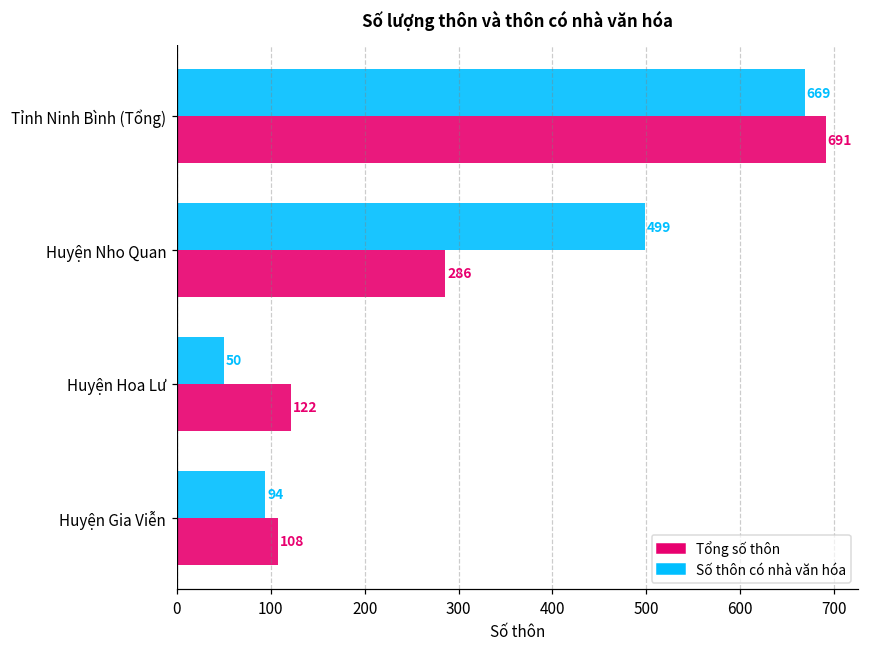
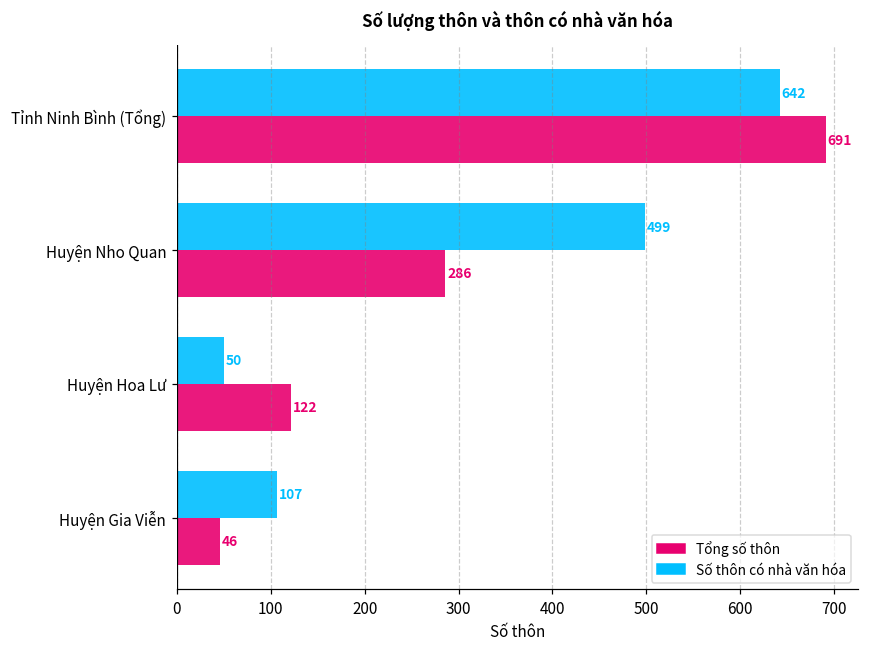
Số thôn có nhà văn hóa, Tỉnh Ninh Bình (Tổng): 669 -> 642
Số thôn có nhà văn hóa, Huyện Gia Viễn: 94 -> 107
Tổng số thôn, Huyện Gia Viễn: 108 -> 46
